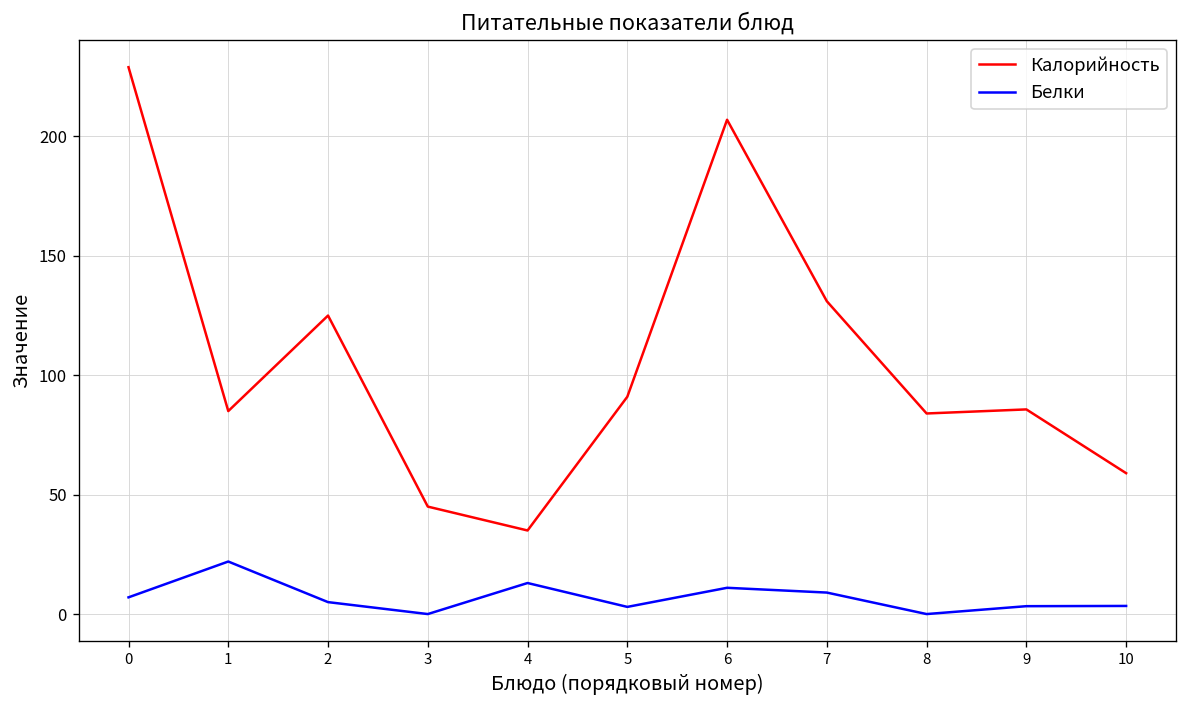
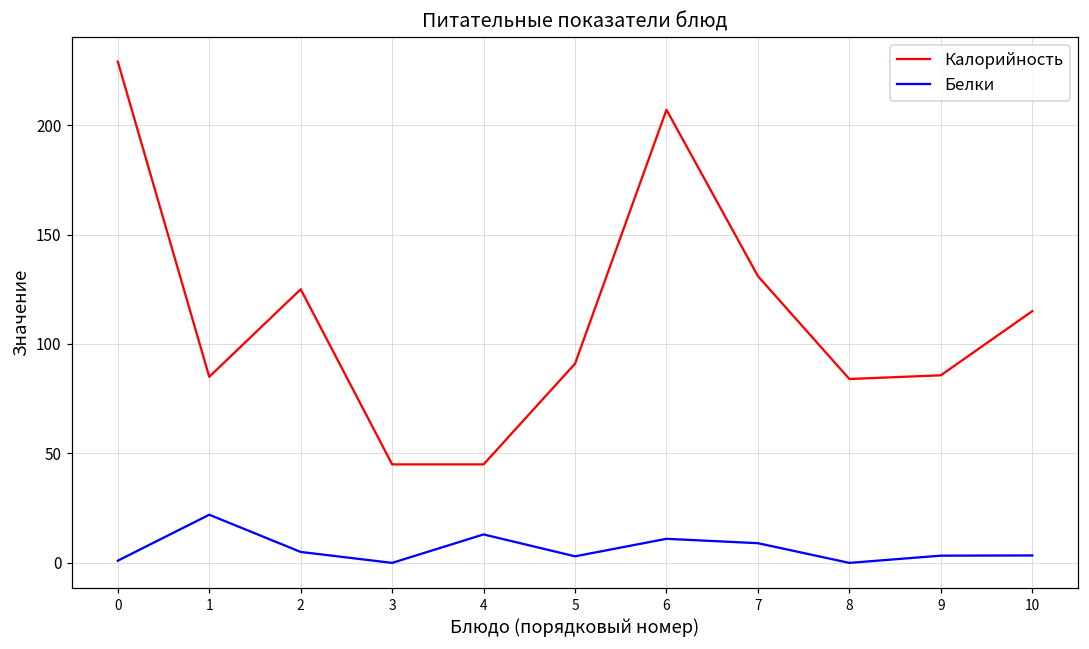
Белки, 0: 7 -> 1
Калорийность, 4: 35 -> 45
Калорийность, 10: 59 -> 115
